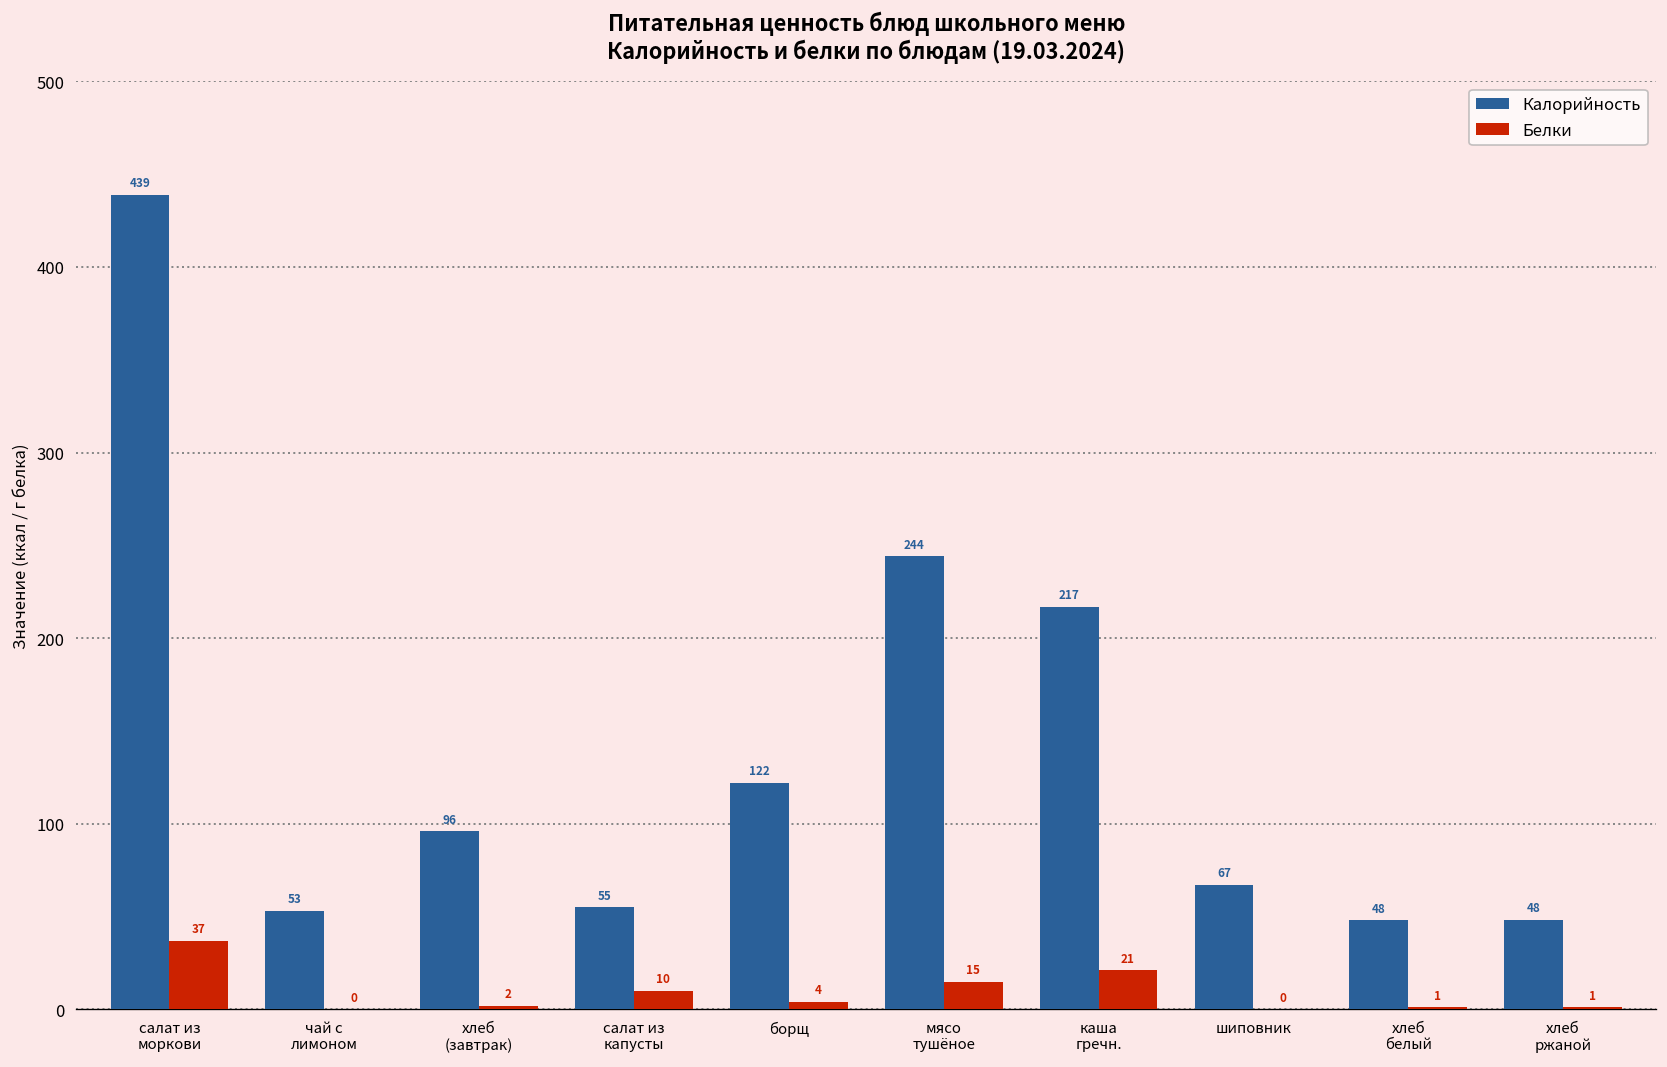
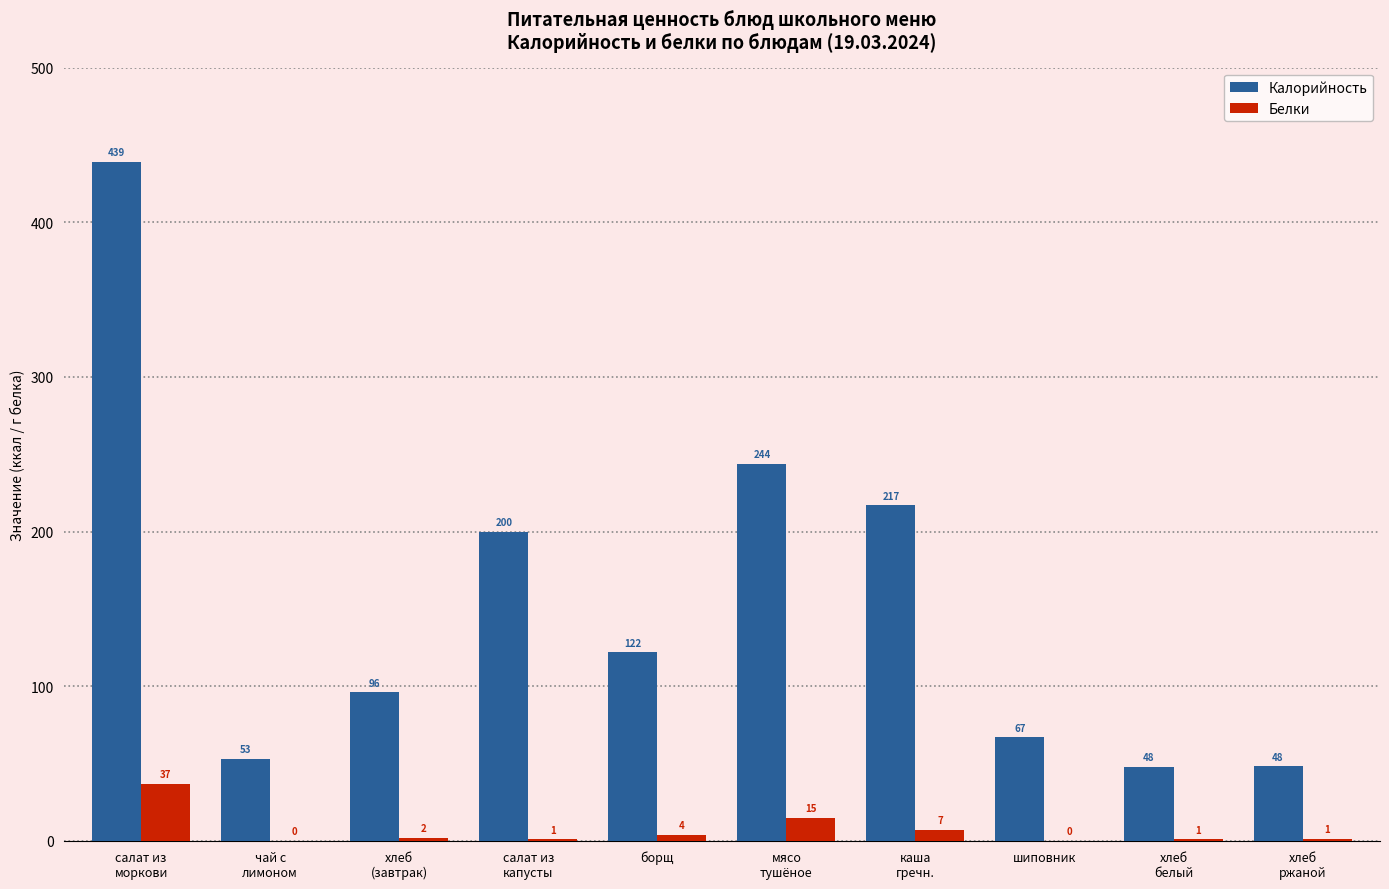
Калорийность, салат из капусты: 55 -> 200
Белки, салат из капусты: 10 -> 1
Белки, каша гречн.: 21 -> 7
